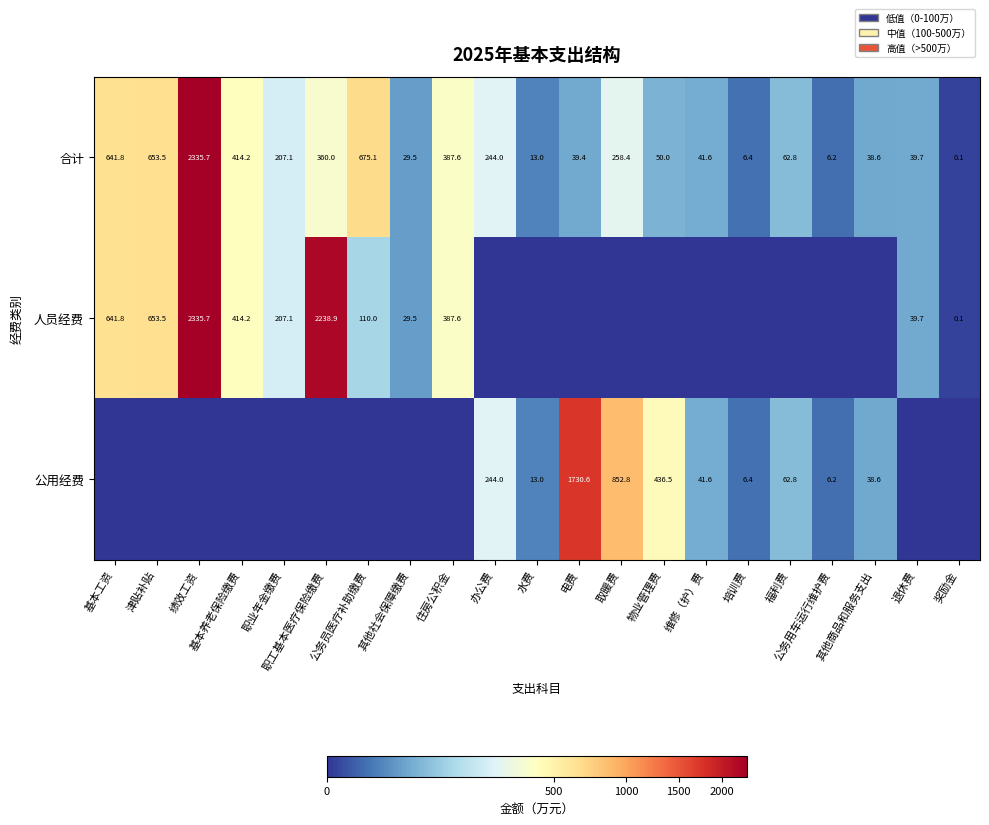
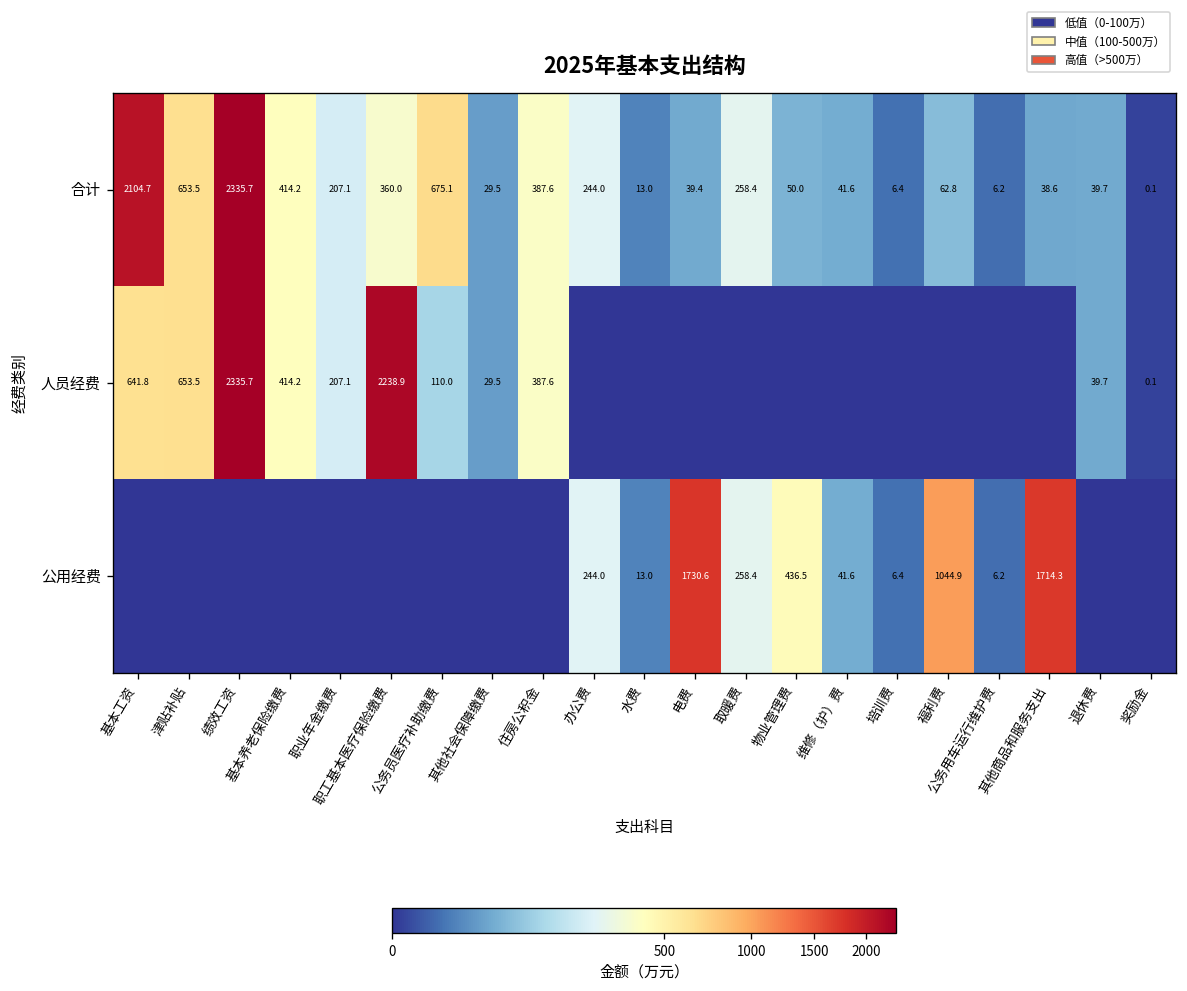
合计, 基本工资: 641.8 -> 2104.7
公用经费, 取暖费: 852.8 -> 258.4
公用经费, 福利费: 62.8 -> 1044.9
公用经费, 其他商品和服务支出: 38.6 -> 1714.3
